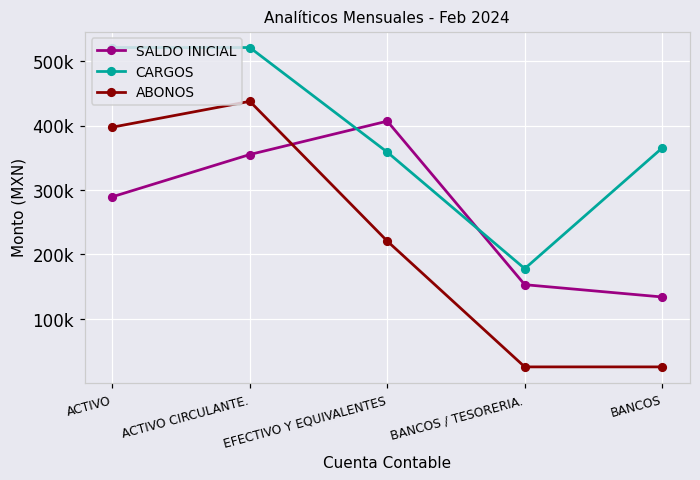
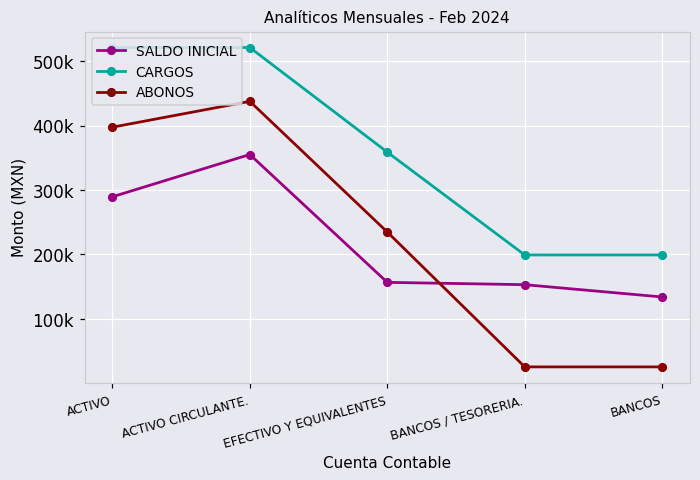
SALDO INICIAL, EFECTIVO Y EQUIVALENTES: 410000 -> 160000
ABONOS, EFECTIVO Y EQUIVALENTES: 220000 -> 230000
CARGOS, BANCOS / TESORERIA.: 180000 -> 200000
CARGOS, BANCOS: 370000 -> 200000
